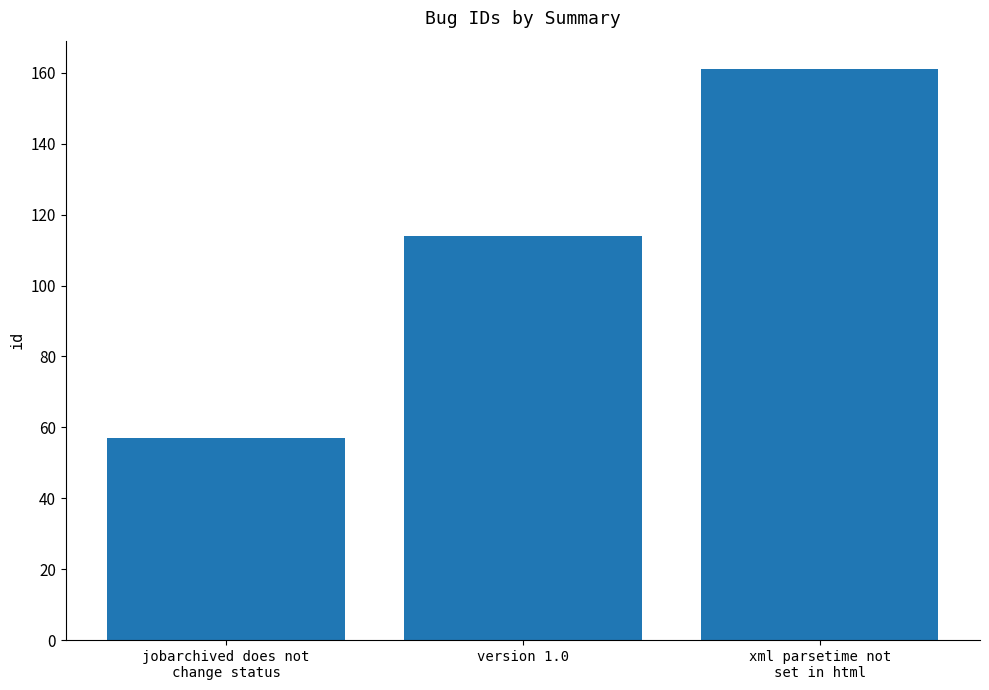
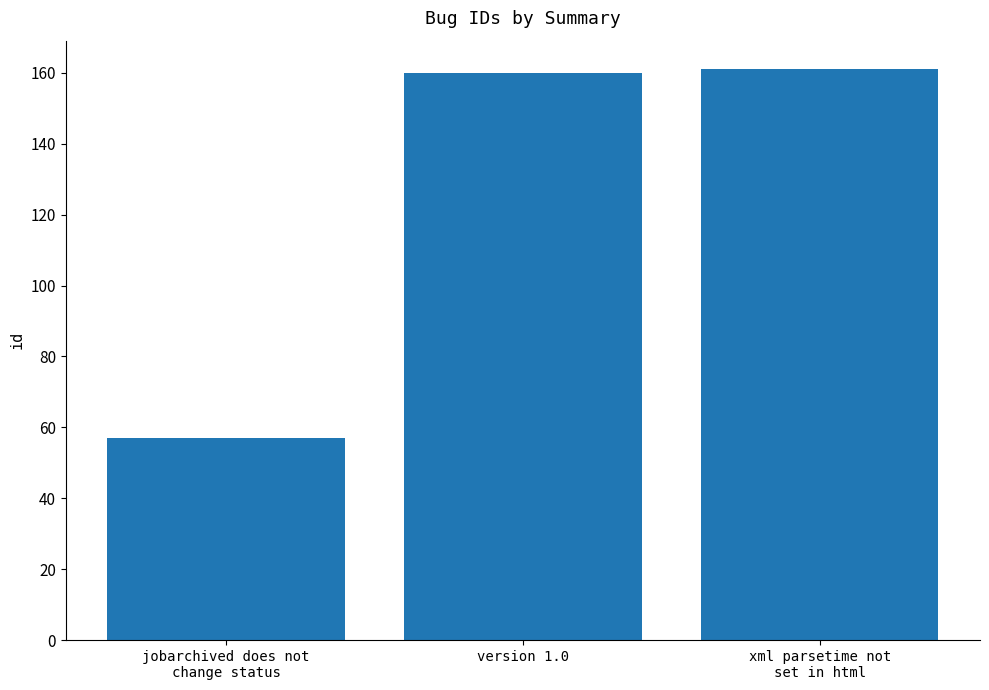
version 1.0: 114 -> 160
